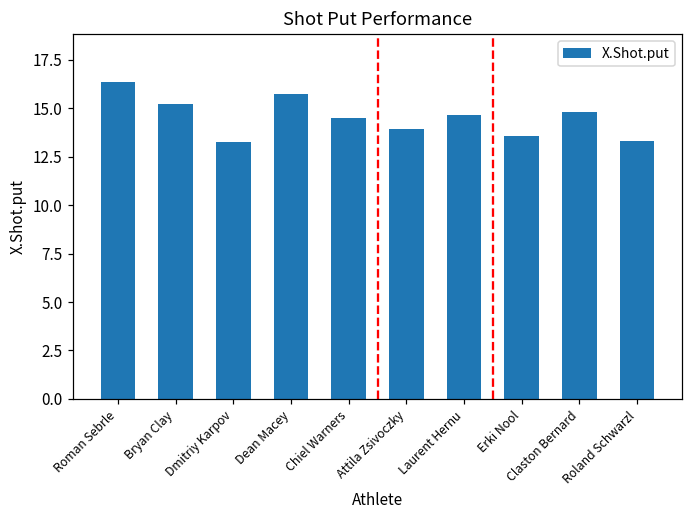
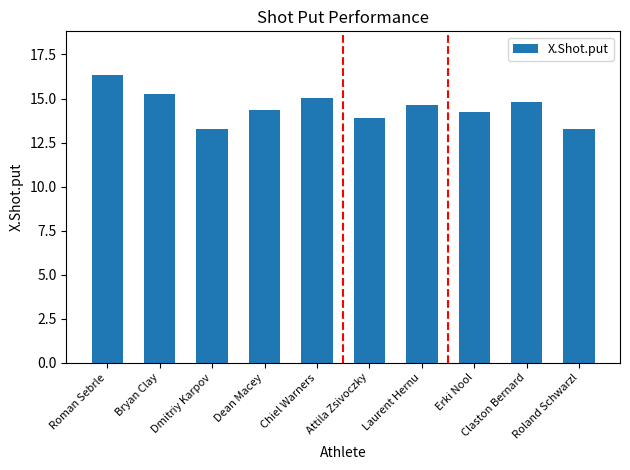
Dean Macey: 15.7 -> 14.3
Chiel Warners: 14.5 -> 15.1
Erki Nool: 13.6 -> 14.3
